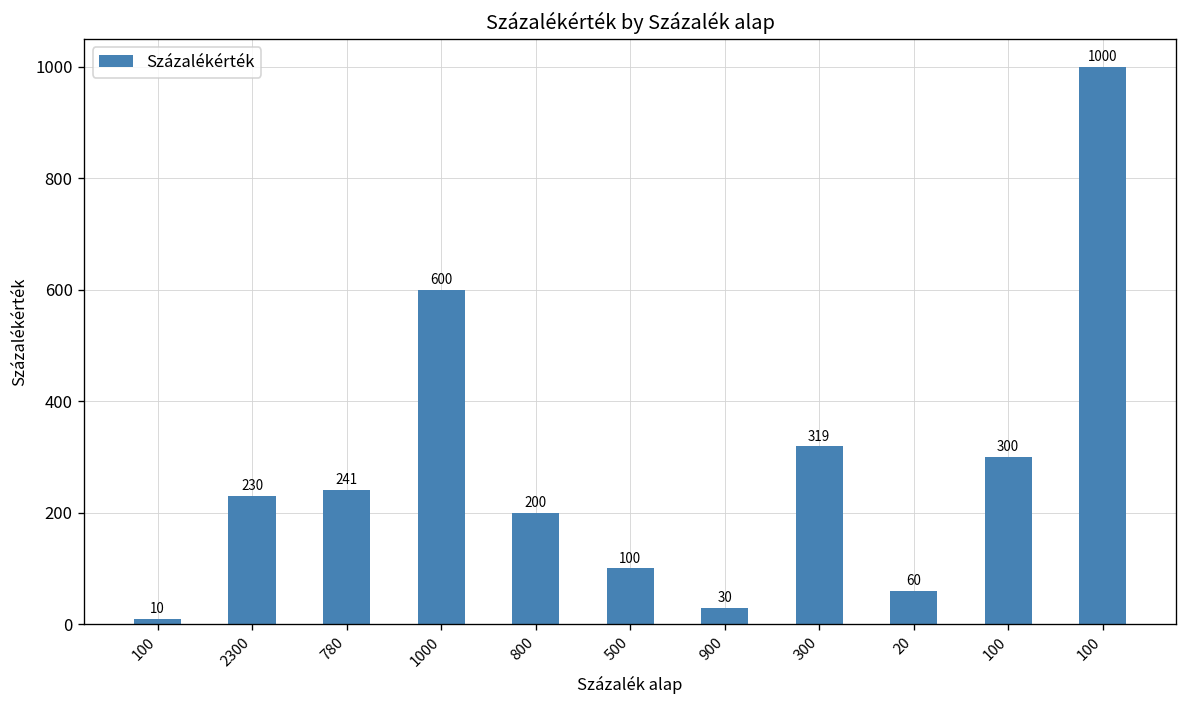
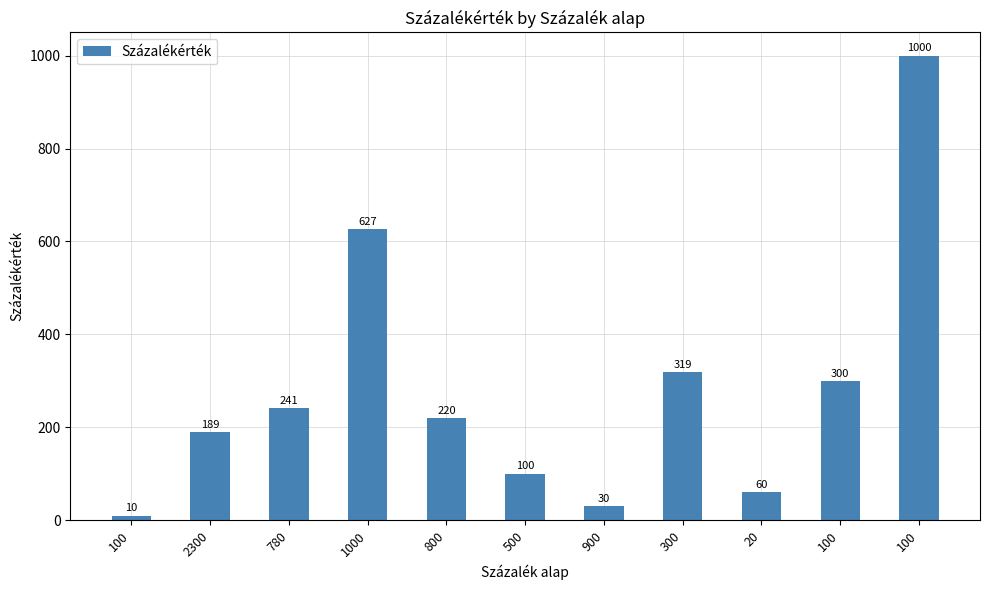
2300: 230 -> 189
1000: 600 -> 627
800: 200 -> 220
